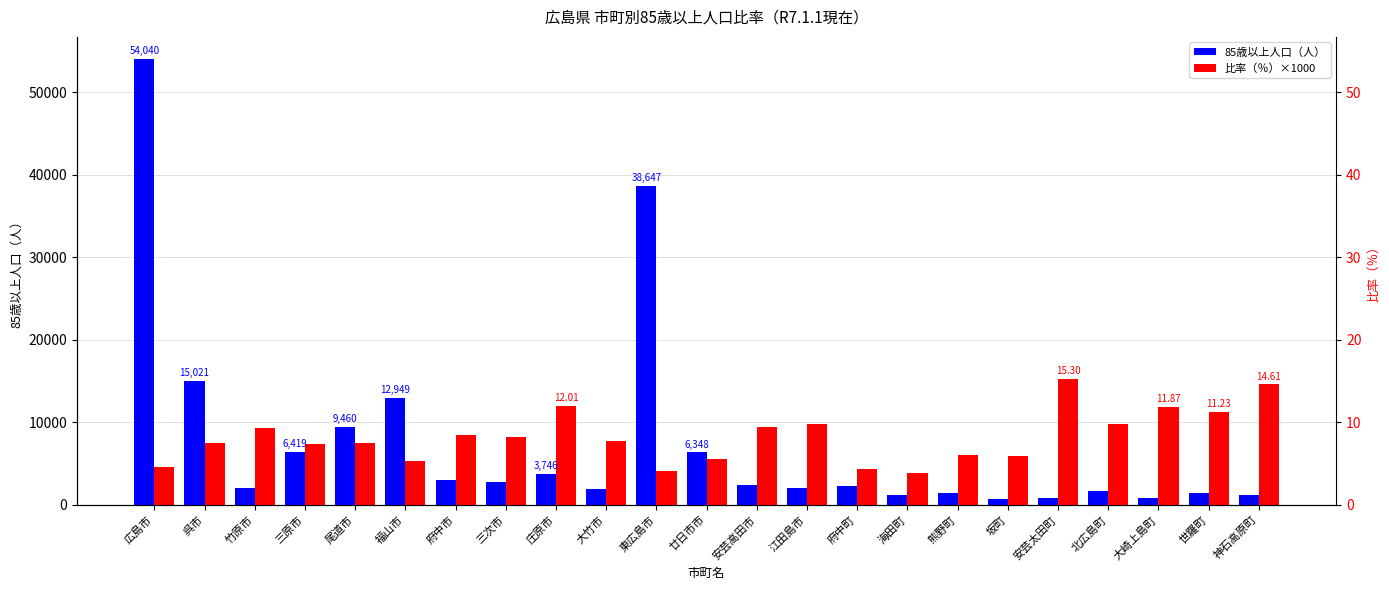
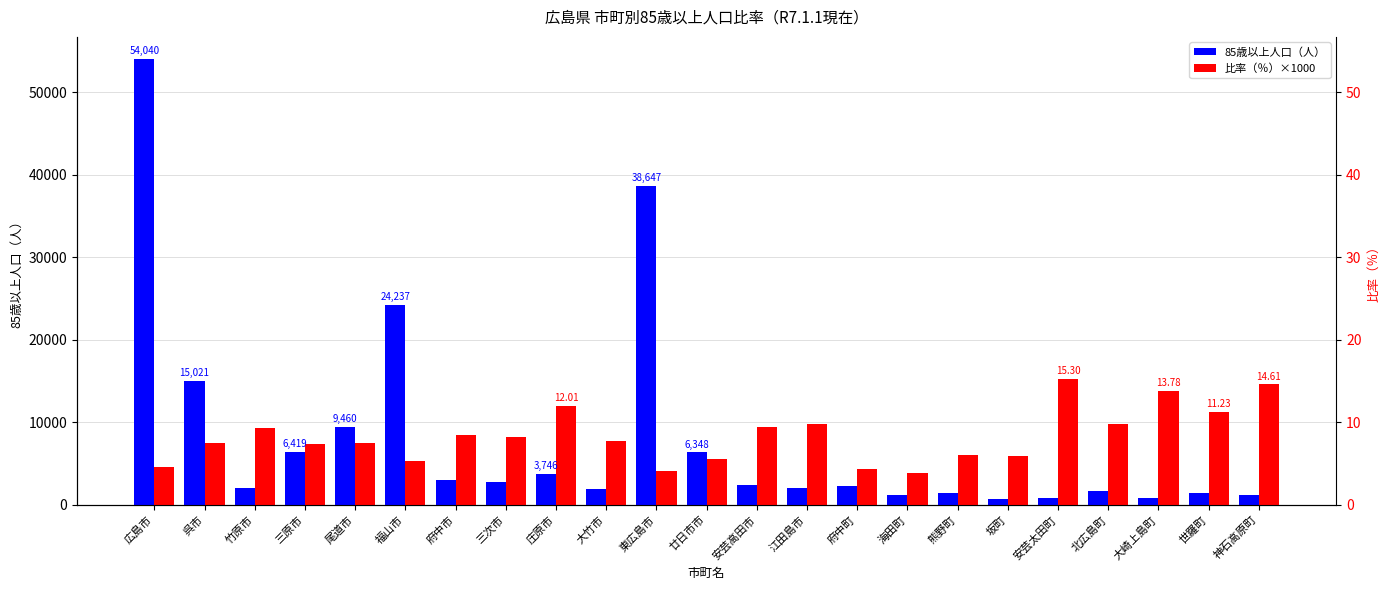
85歳以上人口（人）, 福山市: 12,949 -> 24,237
比率（％）×1000, 大崎上島町: 11.87 -> 13.78
